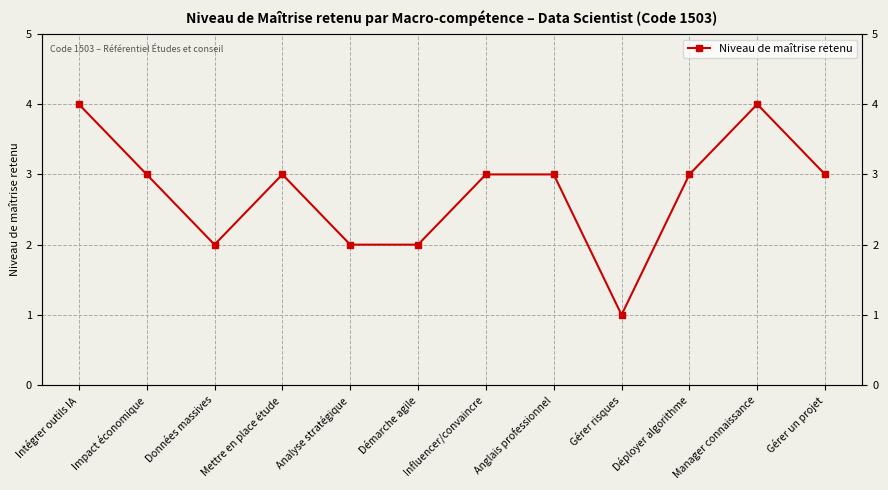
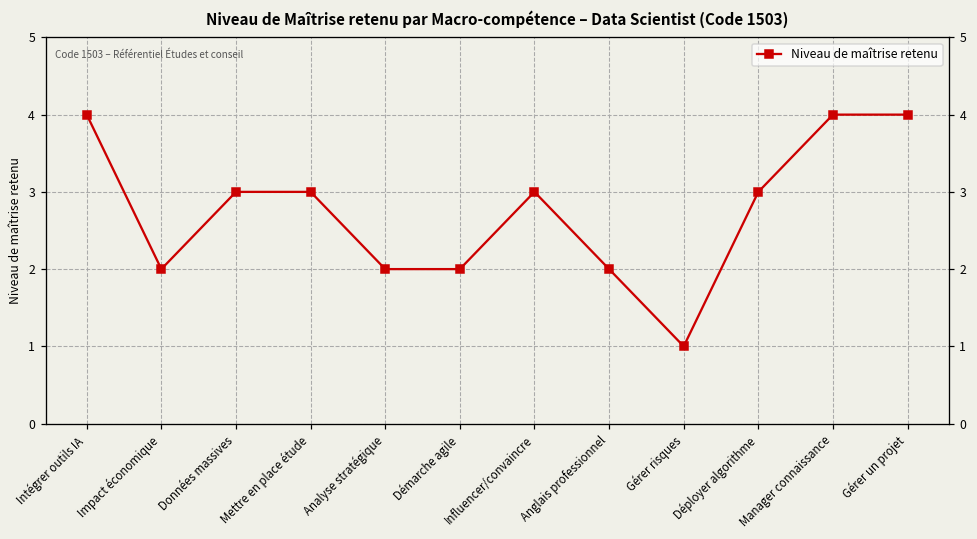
Impact économique: 3 -> 2
Données massives: 2 -> 3
Anglais professionnel: 3 -> 2
Gérer un projet: 3 -> 4
